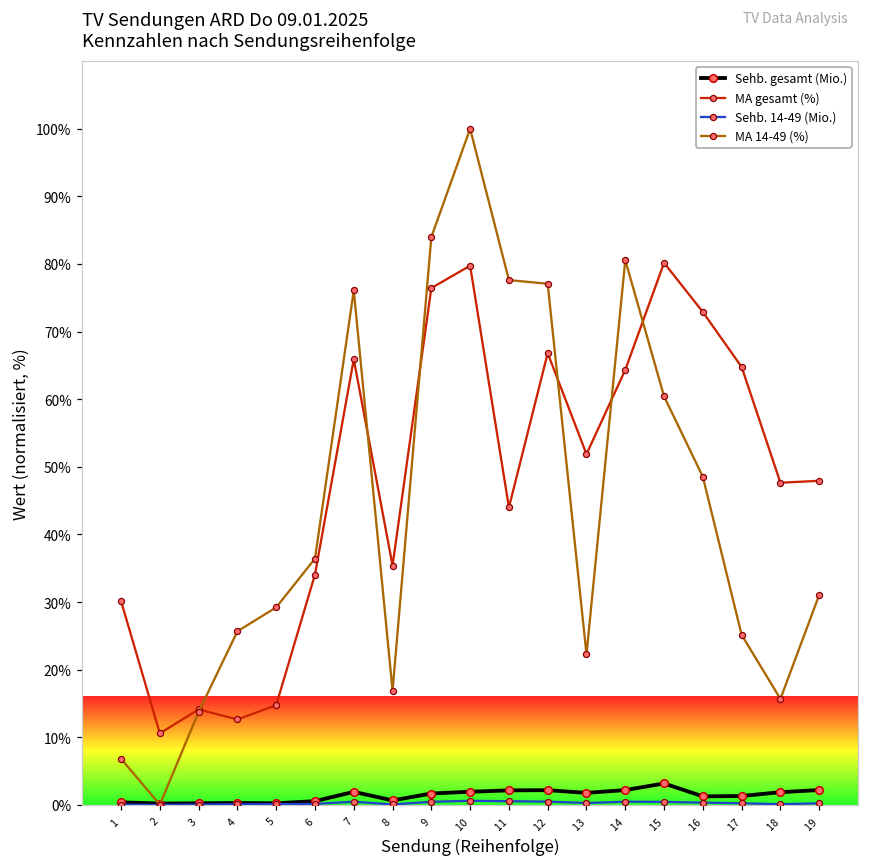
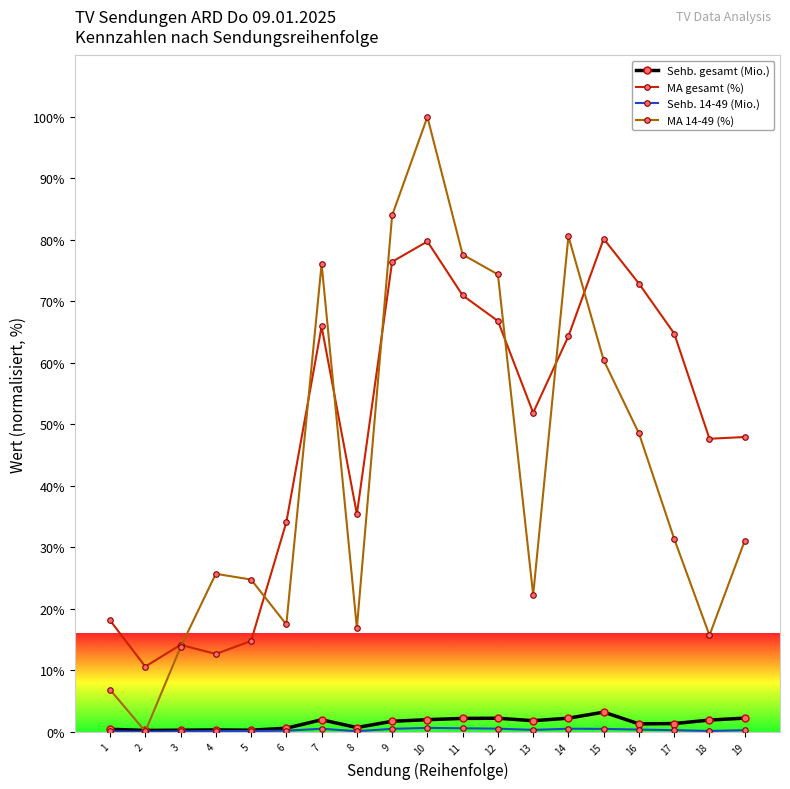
MA gesamt (%), 1: 30% -> 18%
MA 14-49 (%), 5: 29% -> 25%
MA 14-49 (%), 6: 36% -> 17%
MA gesamt (%), 11: 44% -> 71%
MA 14-49 (%), 12: 77% -> 74%
MA 14-49 (%), 17: 25% -> 31%
